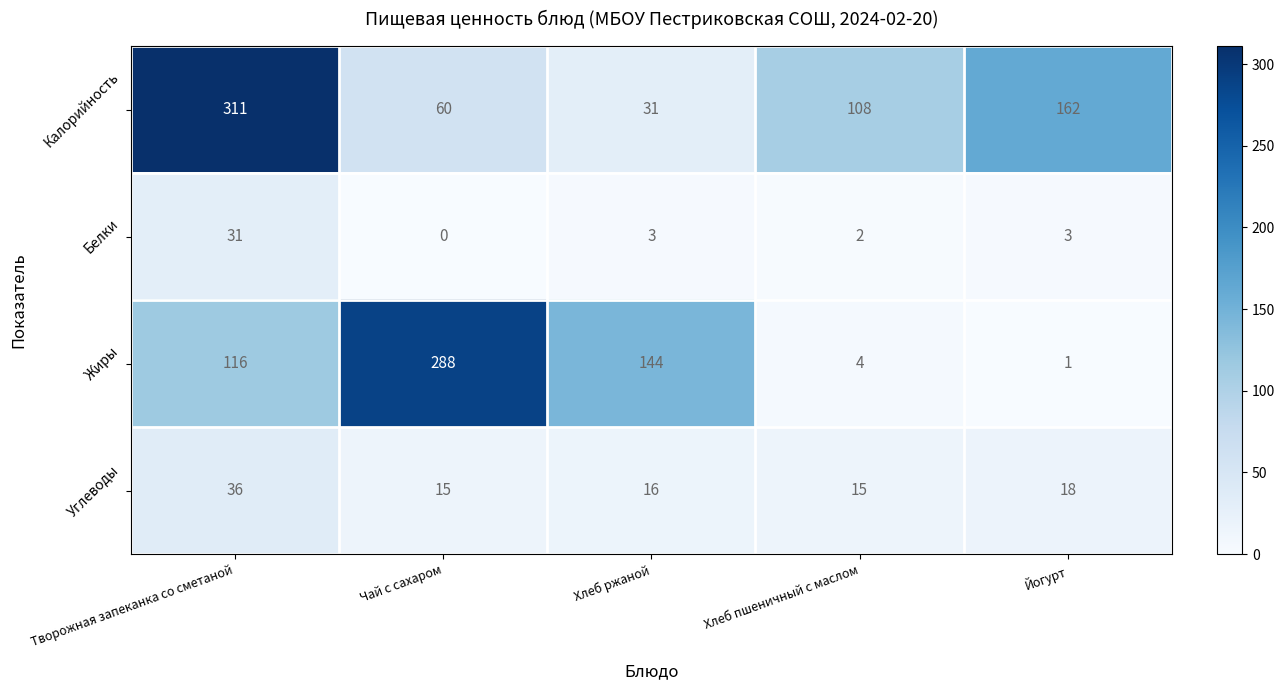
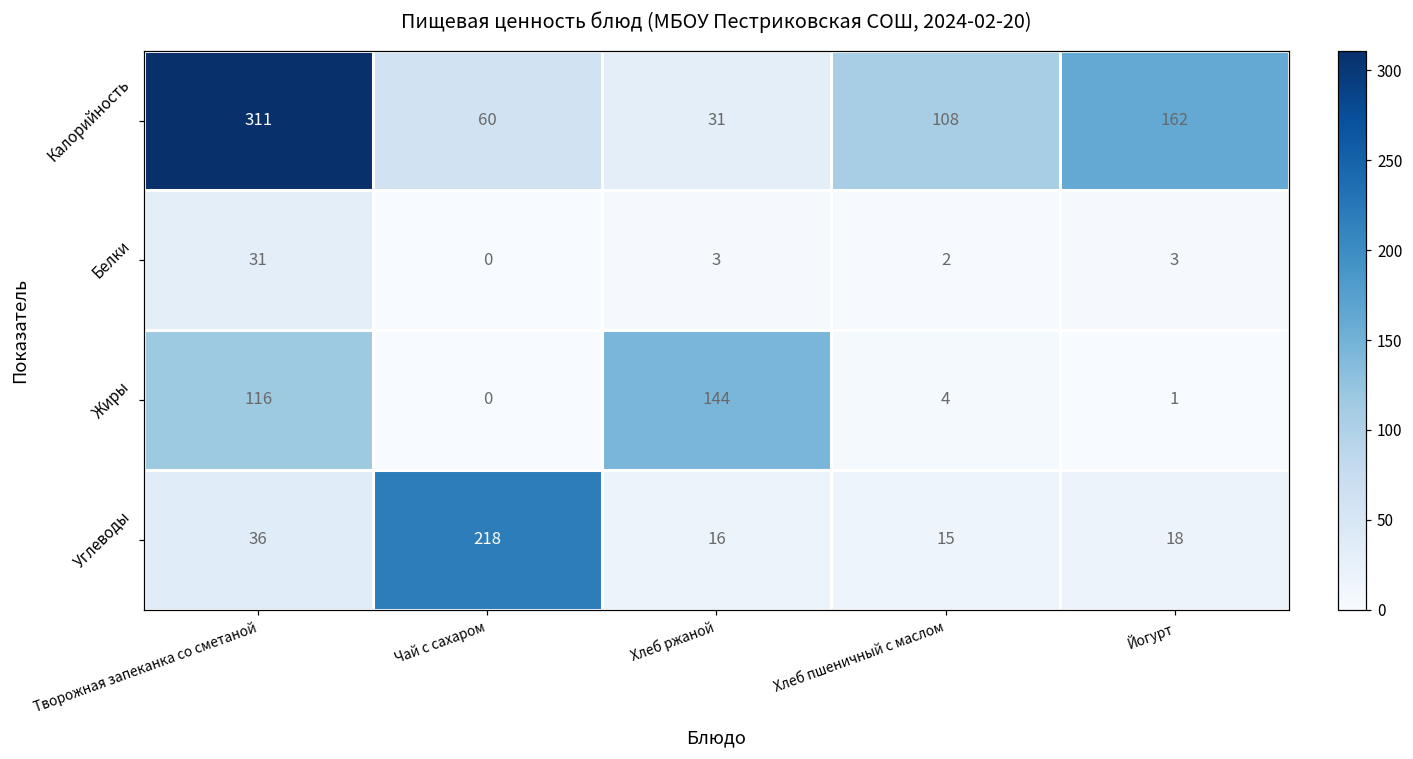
Жиры, Чай с сахаром: 288 -> 0
Углеводы, Чай с сахаром: 15 -> 218
